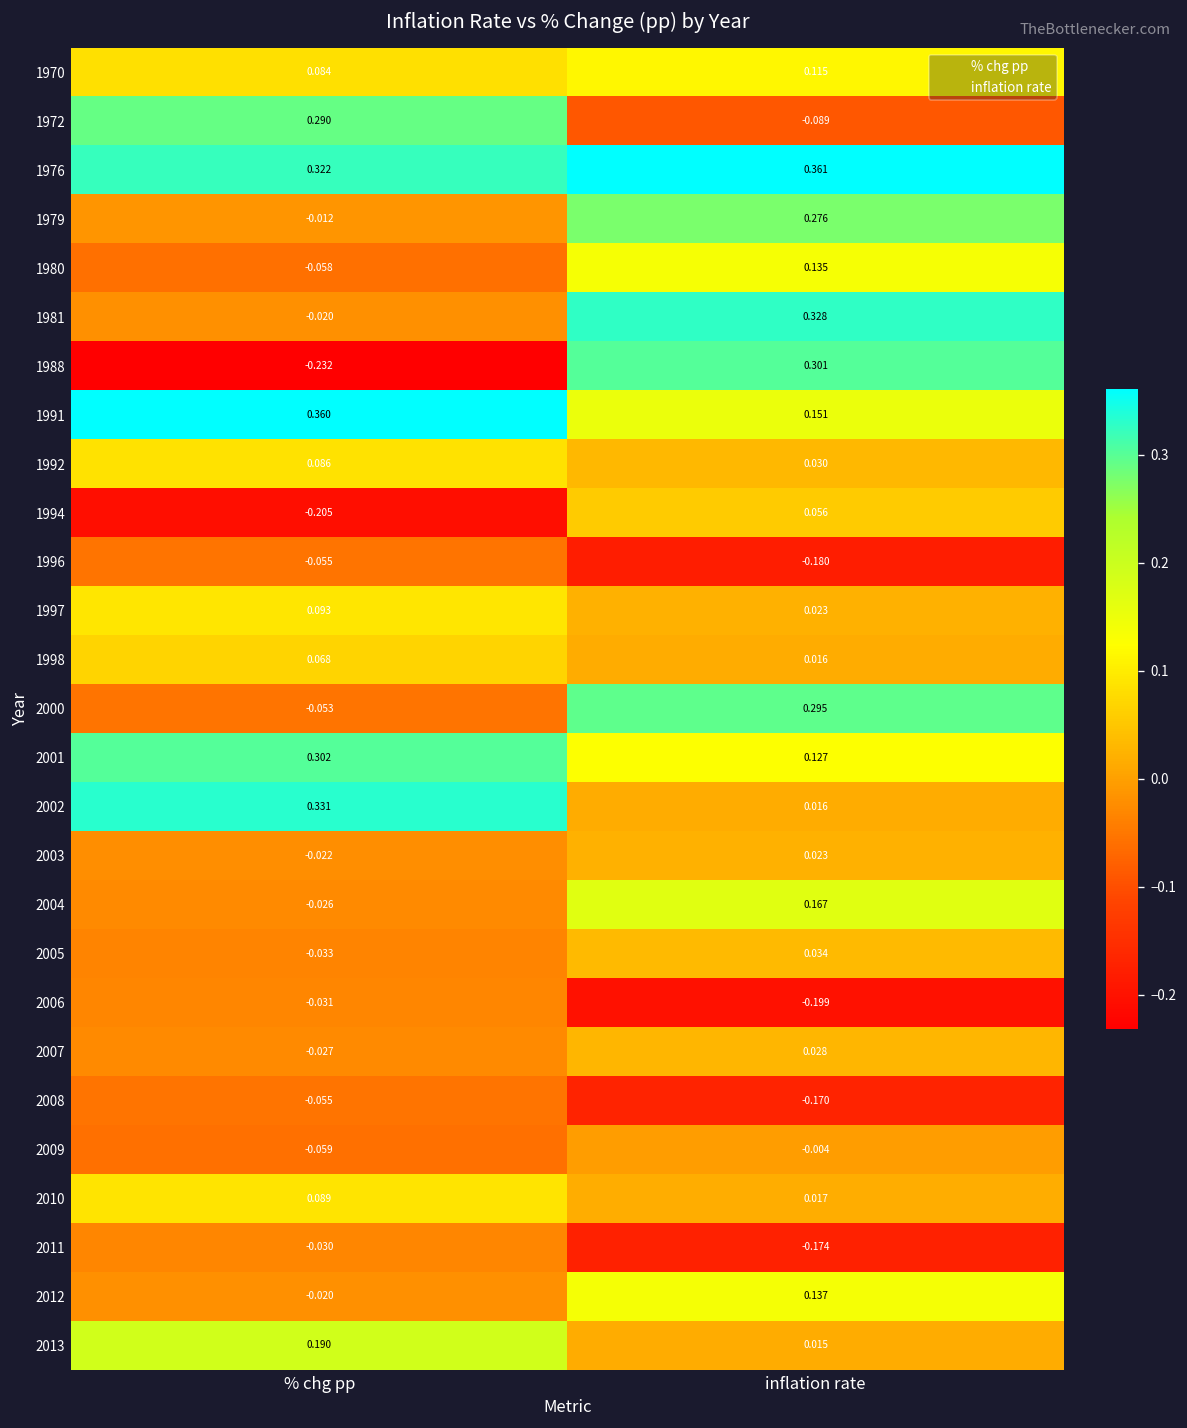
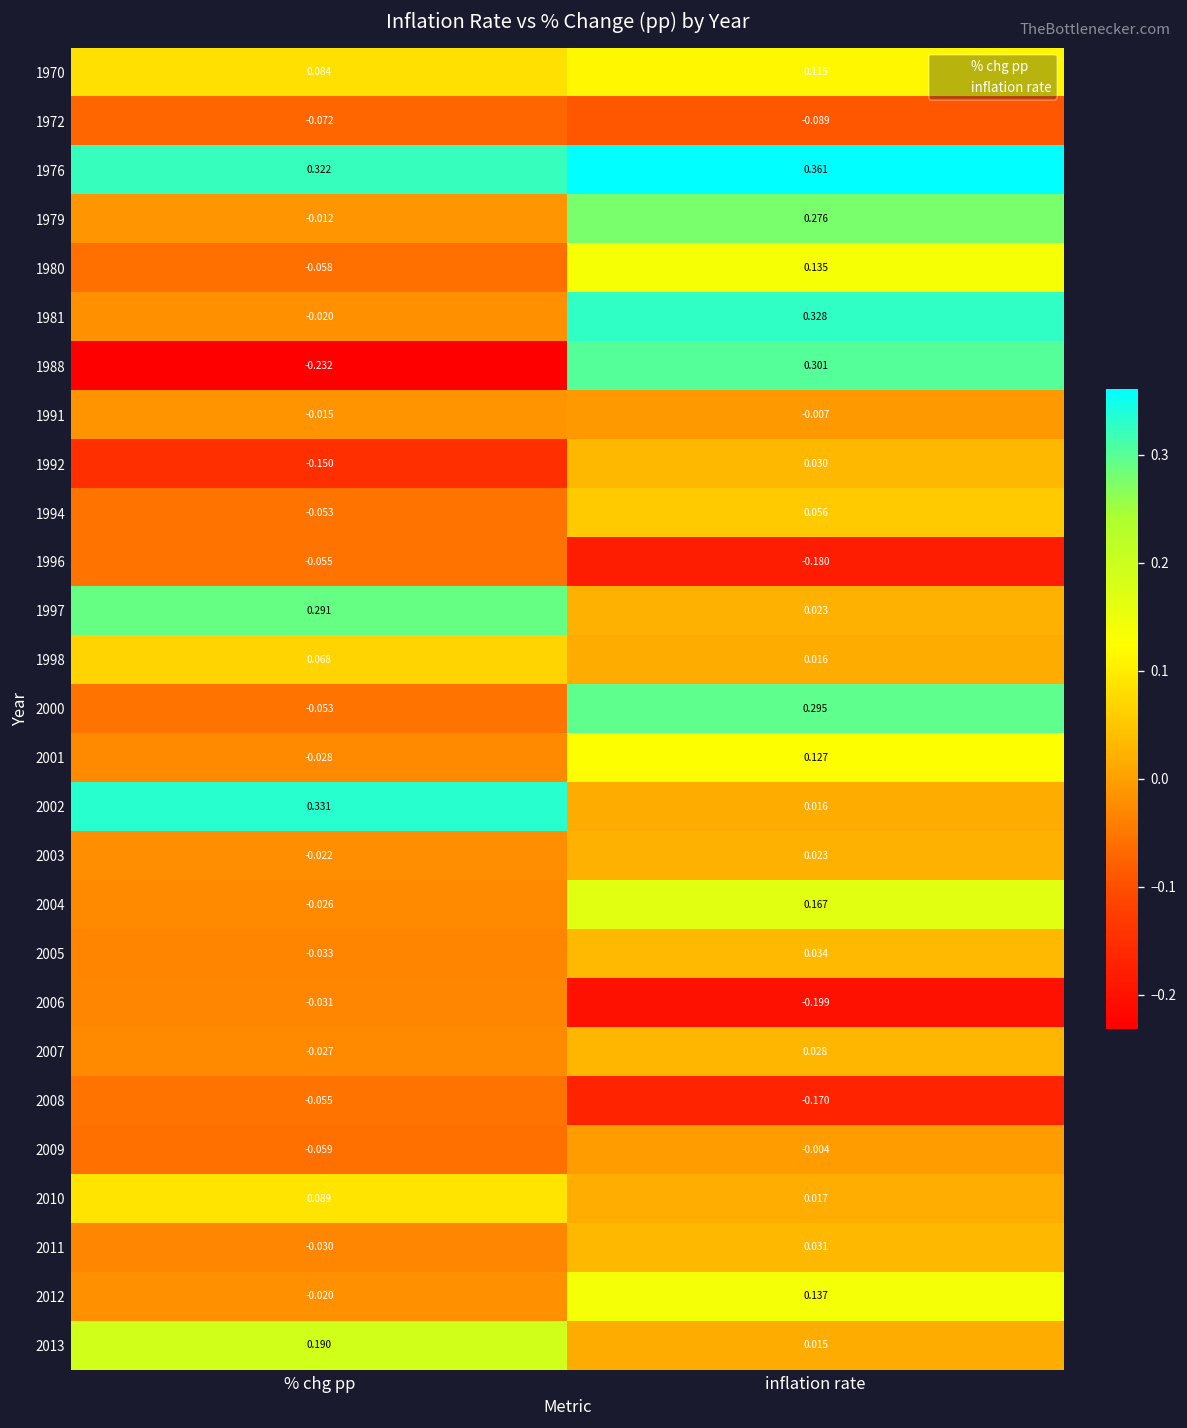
1972, % chg pp: 0.290 -> -0.072
1991, % chg pp: 0.360 -> -0.015
1991, inflation rate: 0.151 -> -0.007
1992, % chg pp: 0.086 -> -0.150
1994, % chg pp: -0.205 -> -0.053
1997, % chg pp: 0.093 -> 0.291
2001, % chg pp: 0.302 -> -0.028
2011, inflation rate: -0.174 -> 0.031
